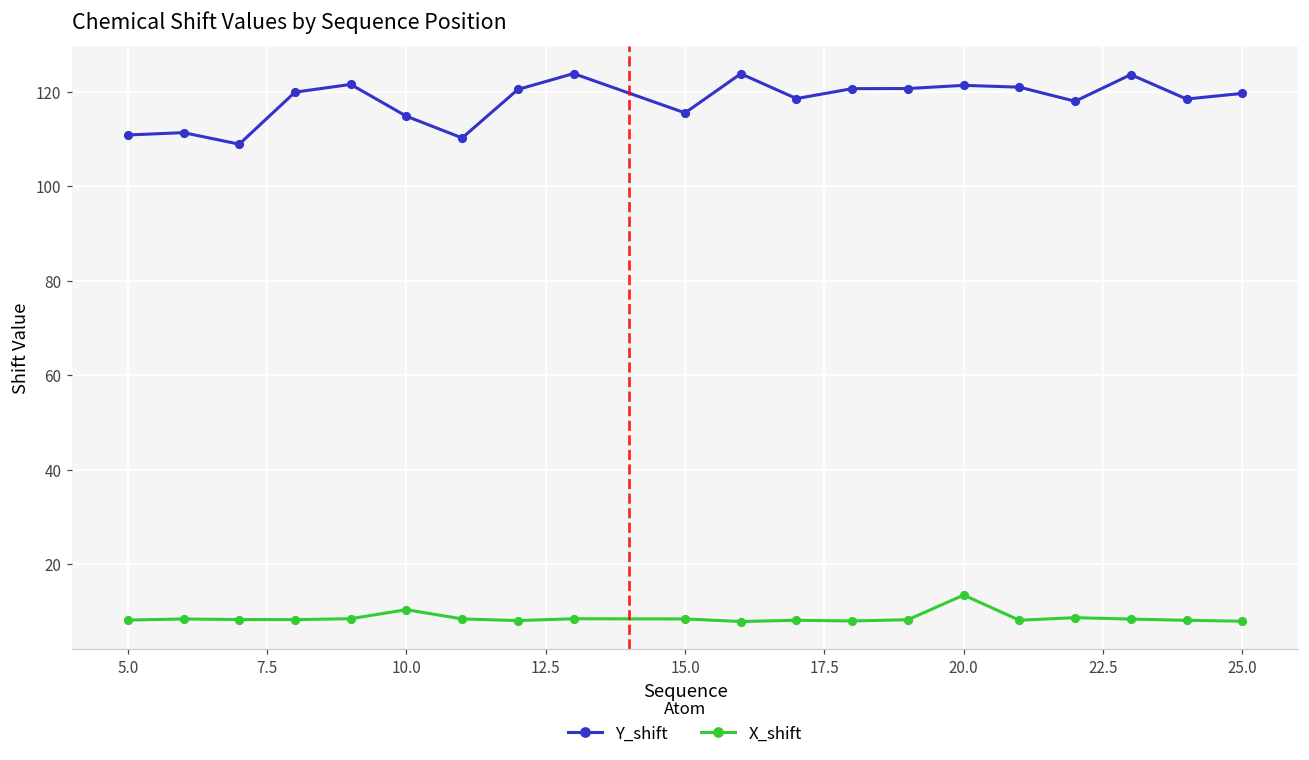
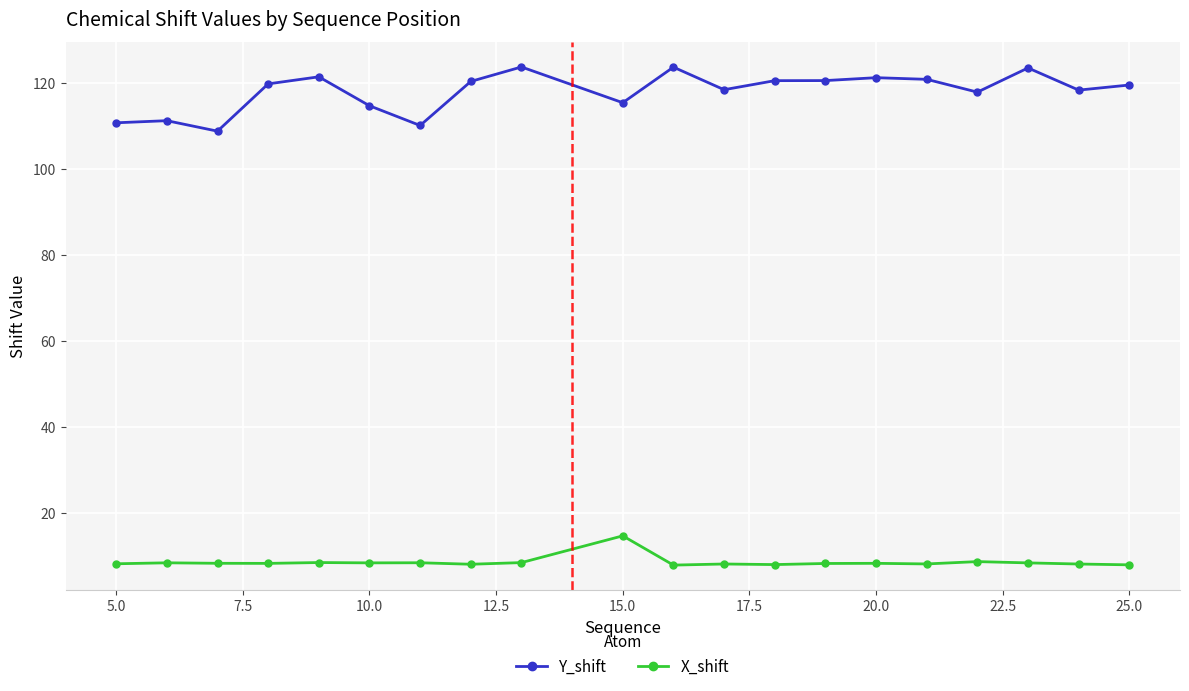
X_shift, 10.0: 10 -> 8
X_shift, 15.0: 8 -> 15
X_shift, 20.0: 13 -> 8
